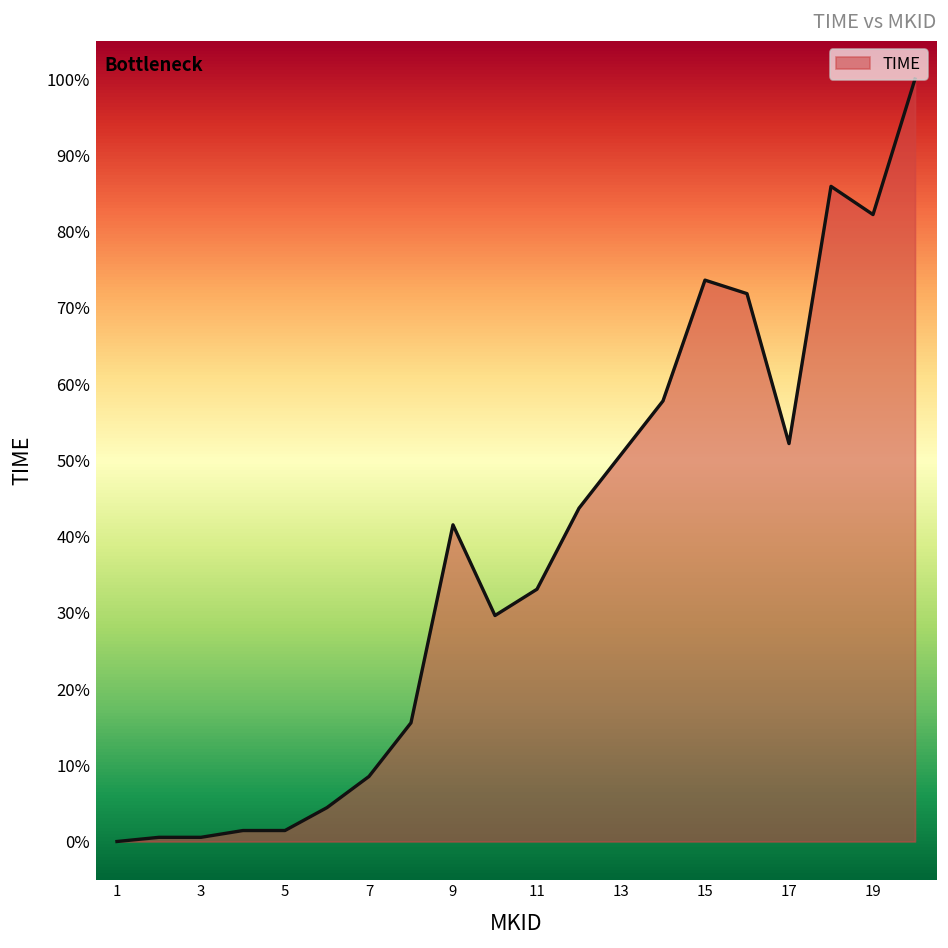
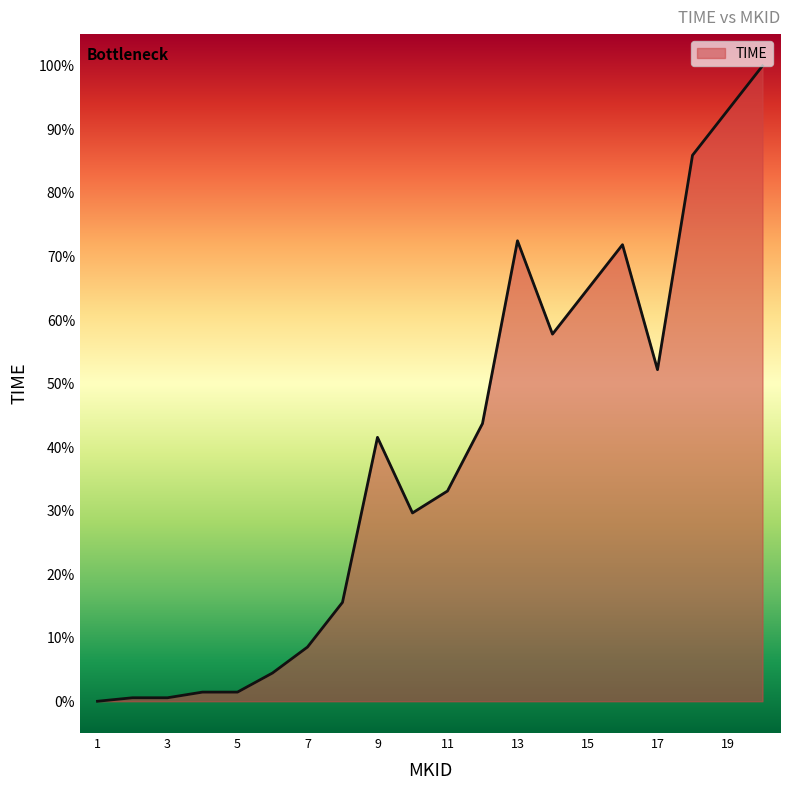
13: 51% -> 72%
15: 74% -> 65%
19: 82% -> 93%
